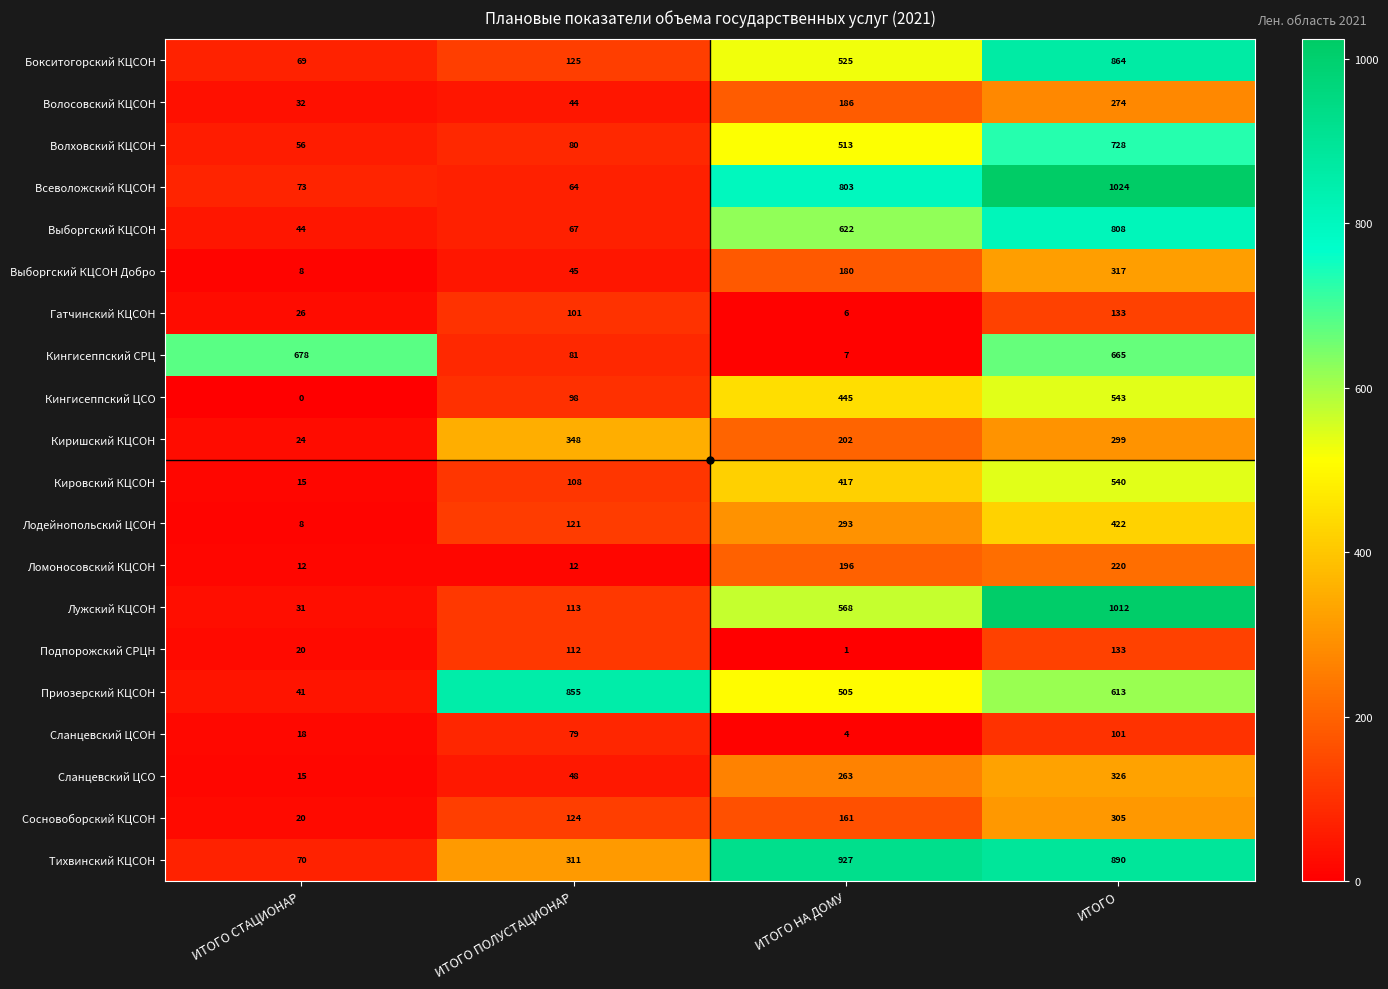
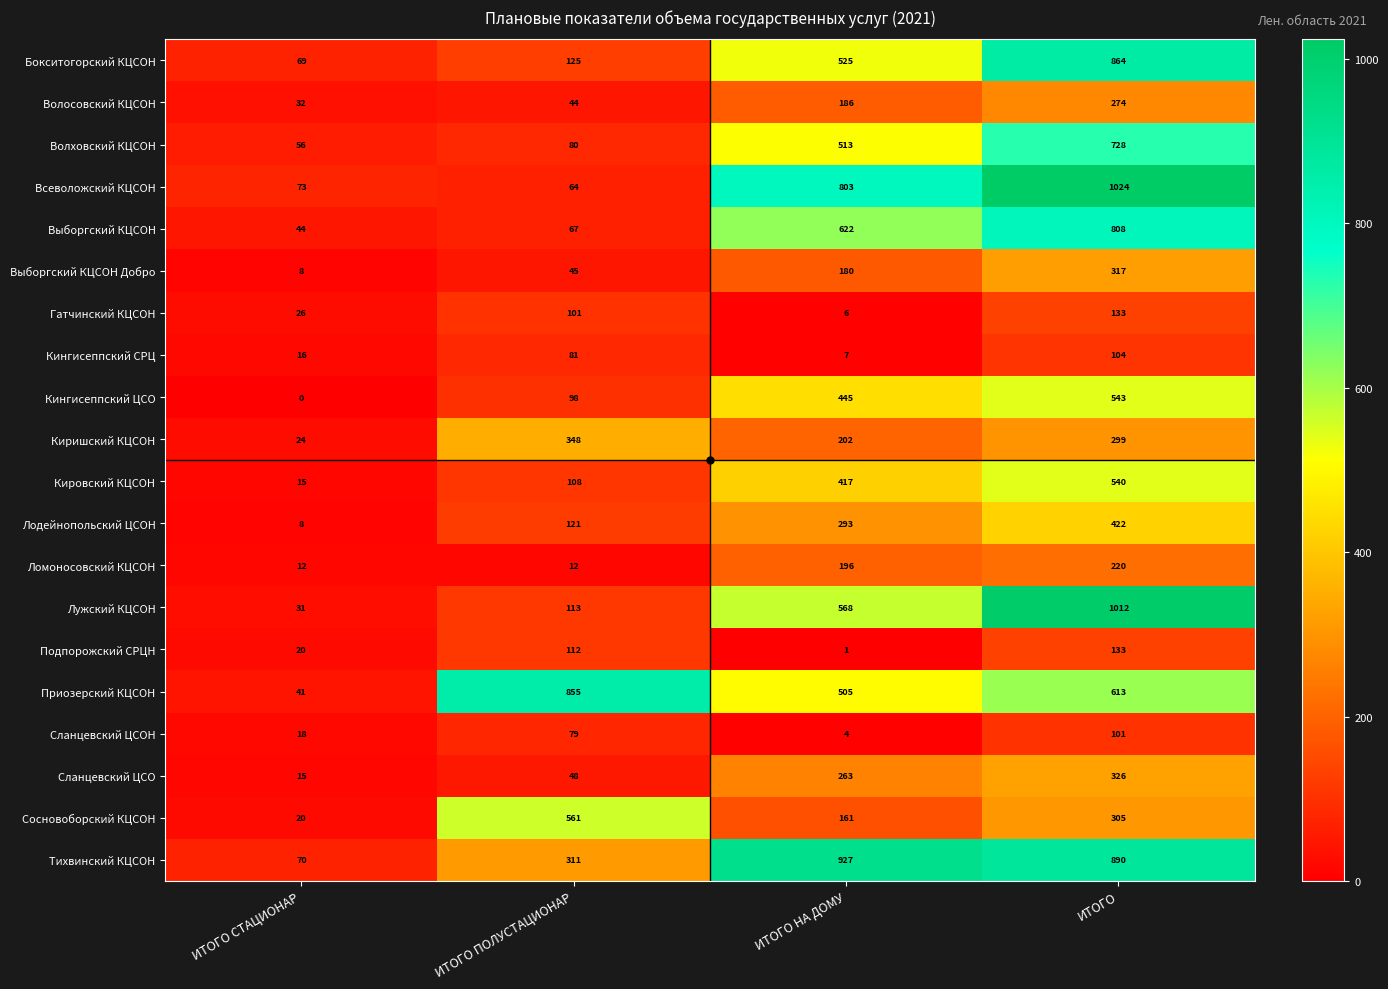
Кингисеппский СРЦ, ИТОГО СТАЦИОНАР: 678 -> 16
Кингисеппский СРЦ, ИТОГО: 665 -> 104
Сосновоборский КЦСОН, ИТОГО ПОЛУСТАЦИОНАР: 124 -> 561
